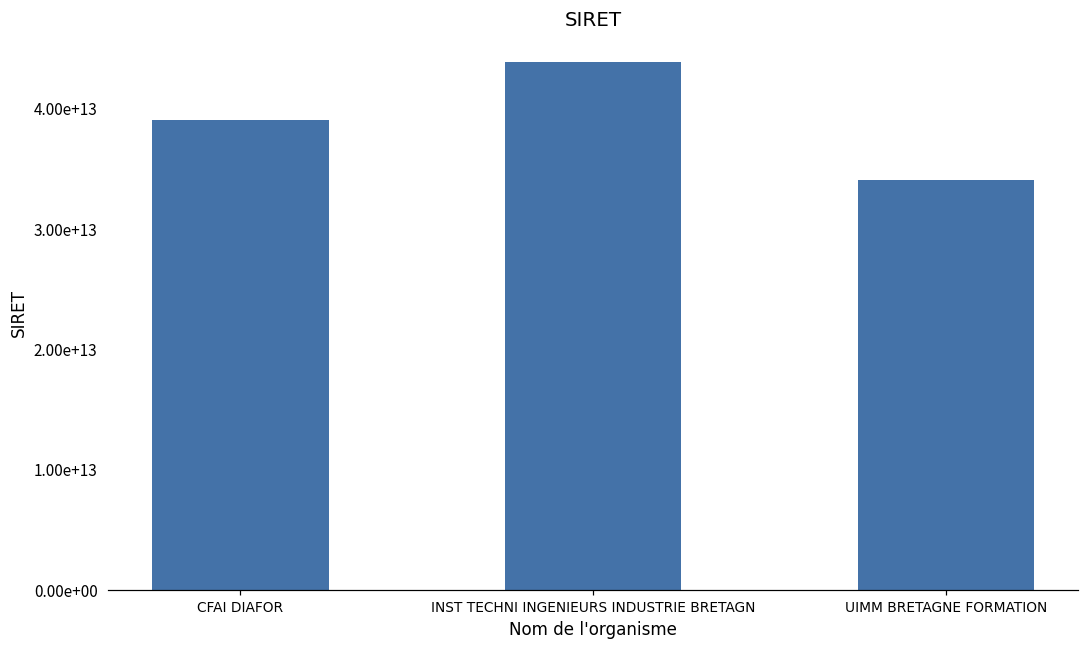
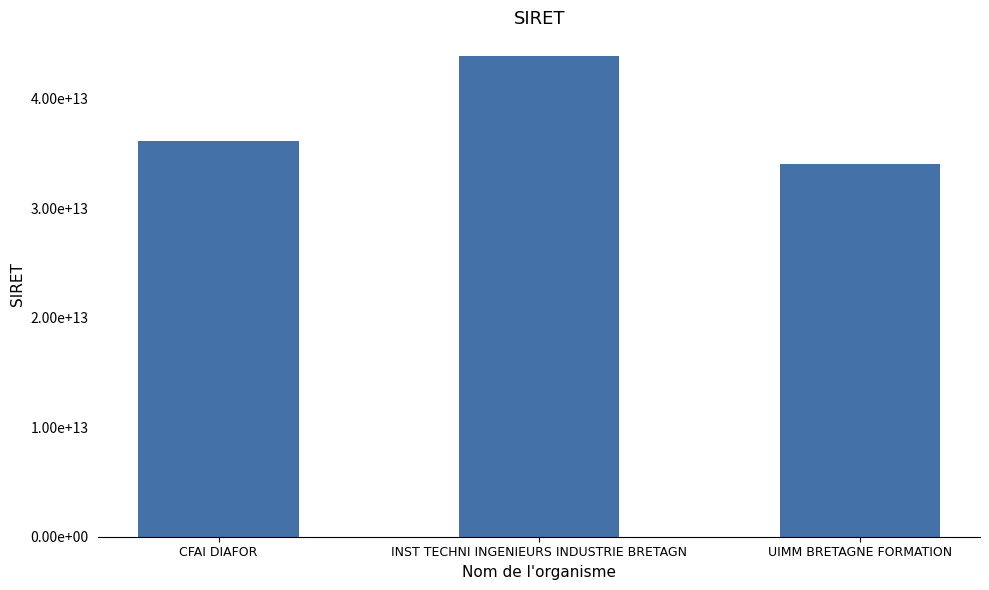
CFAI DIAFOR: 39000000000000 -> 36200000000000
